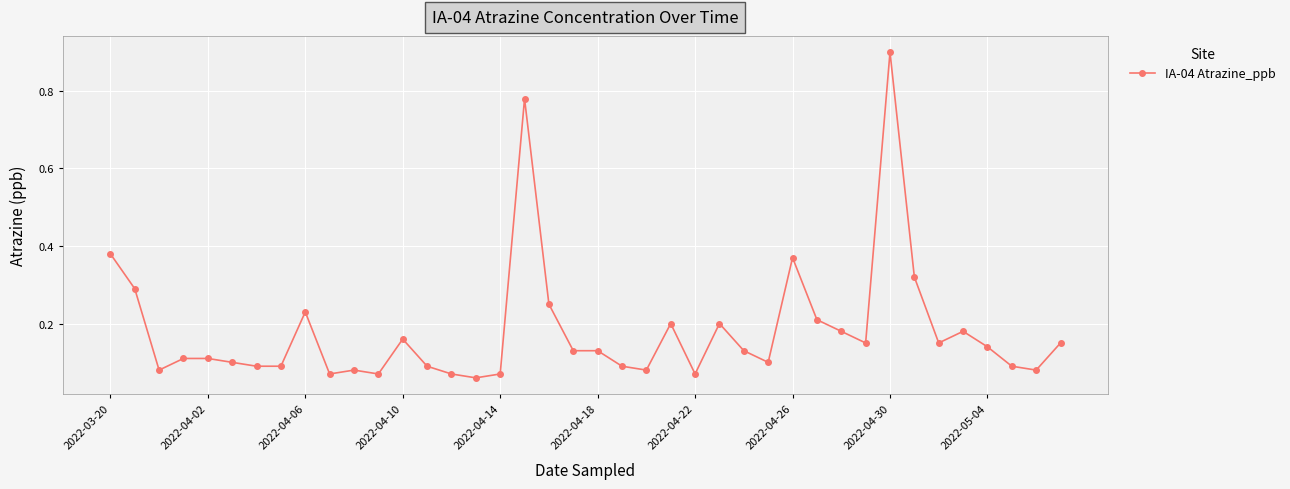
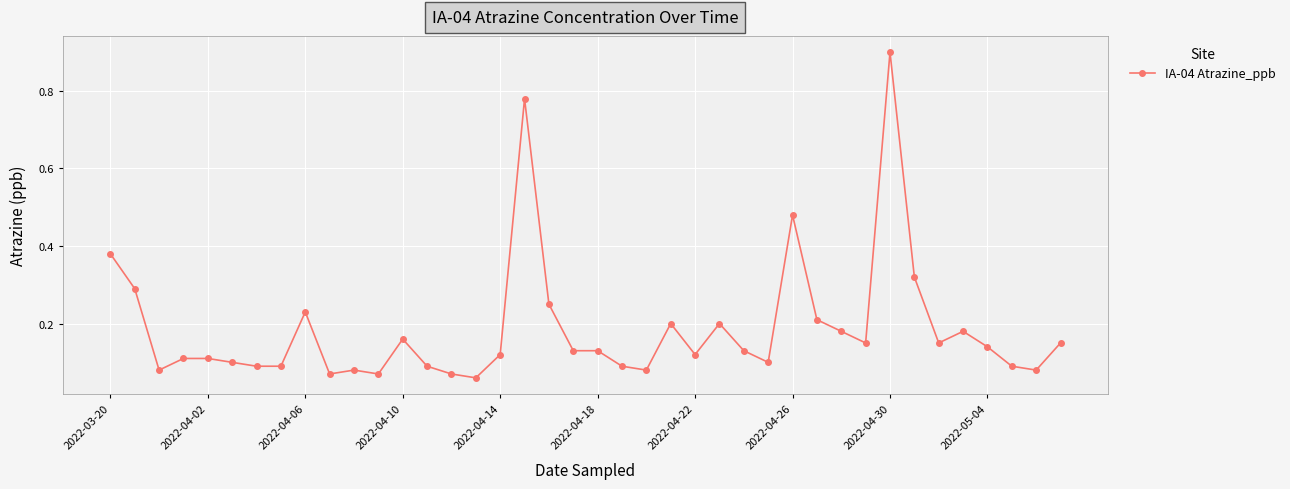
2022-04-14: 0.07 -> 0.12
2022-04-22: 0.07 -> 0.12
2022-04-26: 0.37 -> 0.48
